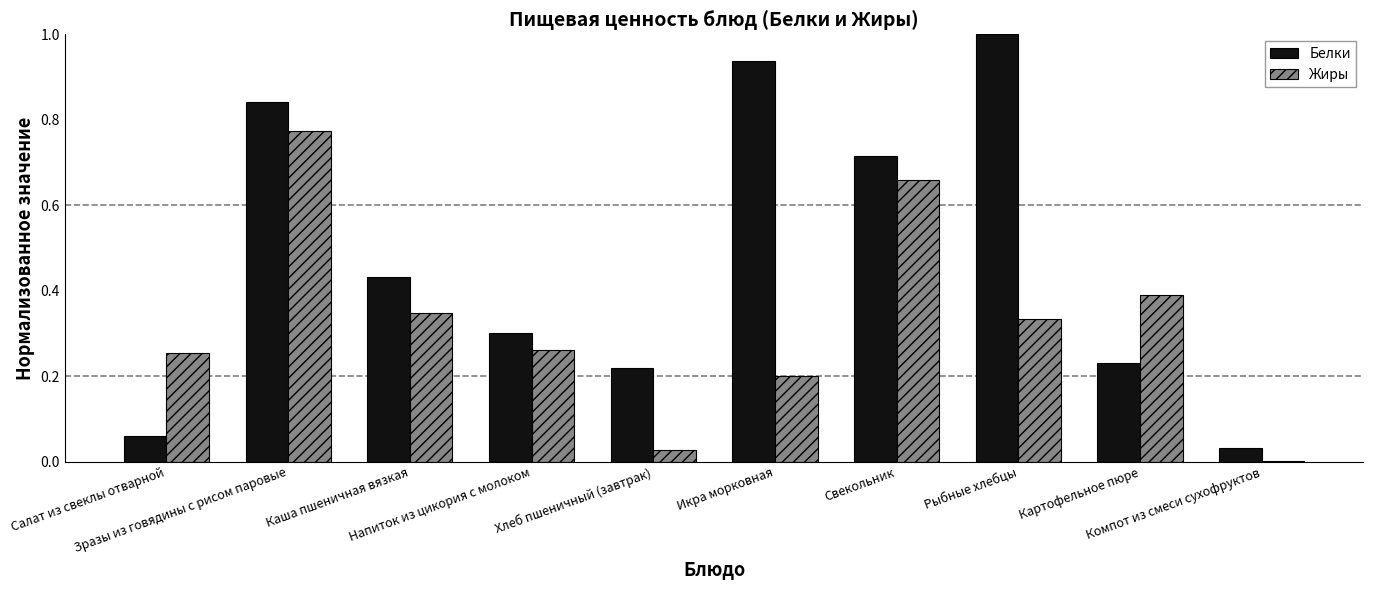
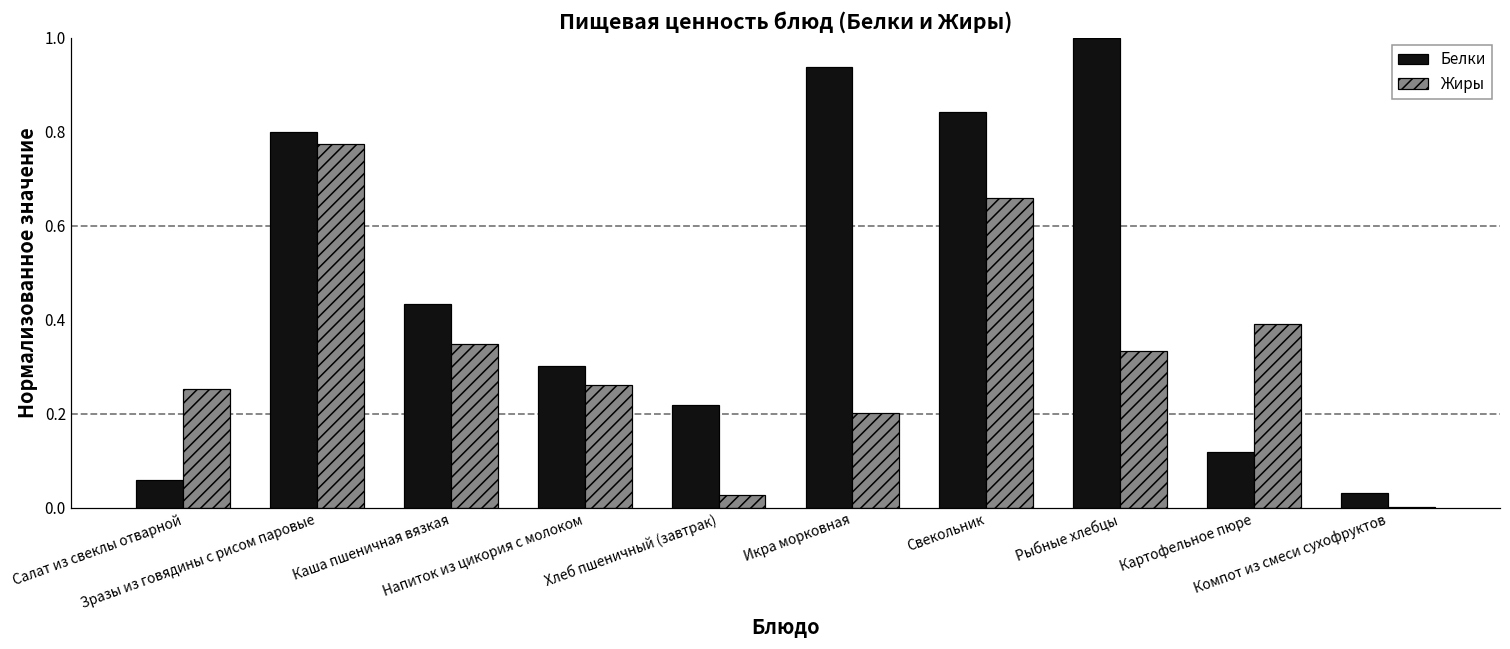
Белки, Зразы из говядины с рисом паровые: 0.84 -> 0.80
Белки, Свекольник: 0.72 -> 0.84
Белки, Картофельное пюре: 0.23 -> 0.12
